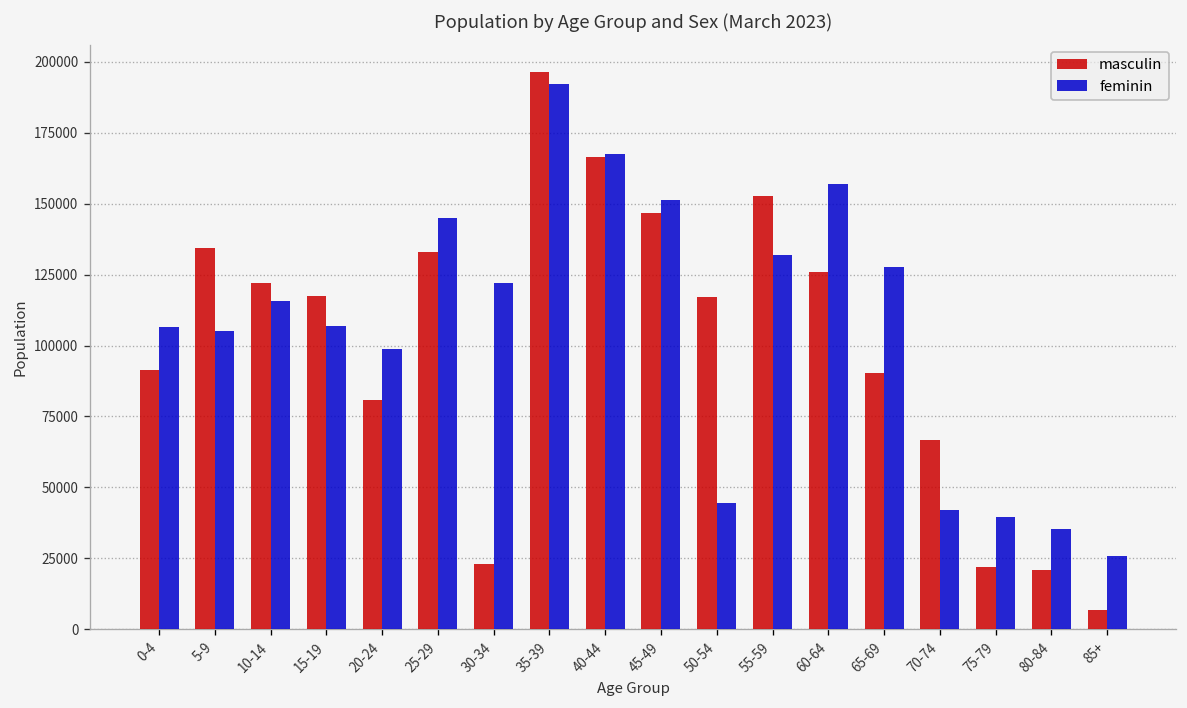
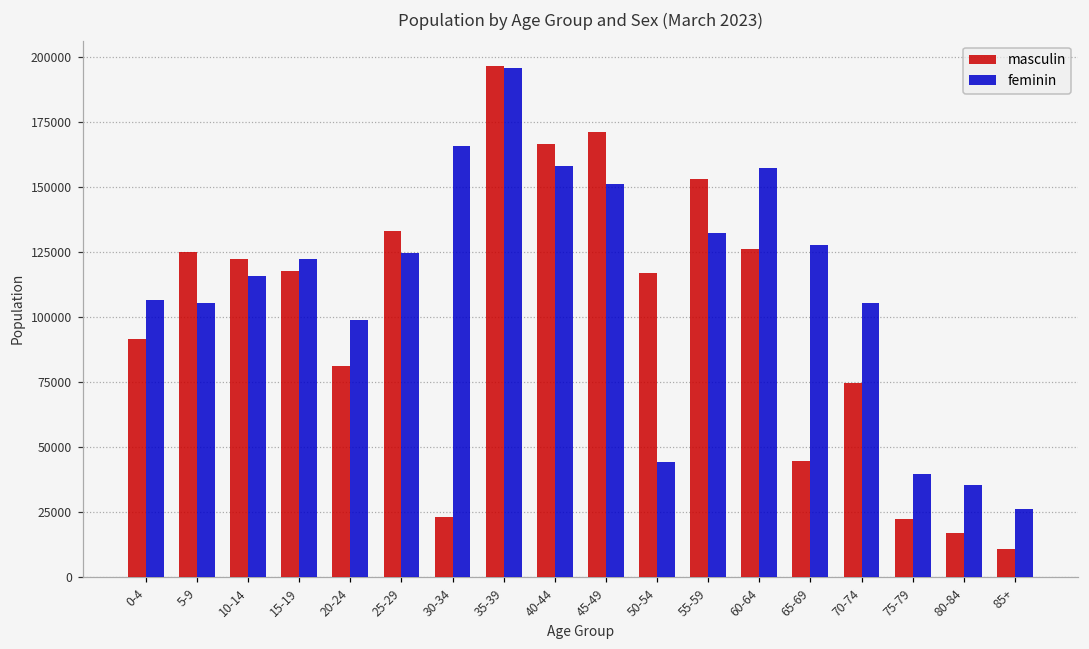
masculin, 5-9: 135000 -> 125000
feminin, 15-19: 107000 -> 122000
feminin, 25-29: 145000 -> 124000
feminin, 30-34: 122000 -> 166000
feminin, 35-39: 192000 -> 196000
feminin, 40-44: 168000 -> 158000
masculin, 45-49: 147000 -> 171000
masculin, 65-69: 91000 -> 45000
masculin, 70-74: 67000 -> 75000
feminin, 70-74: 42000 -> 105000
masculin, 80-84: 21000 -> 17000
masculin, 85+: 7000 -> 11000
